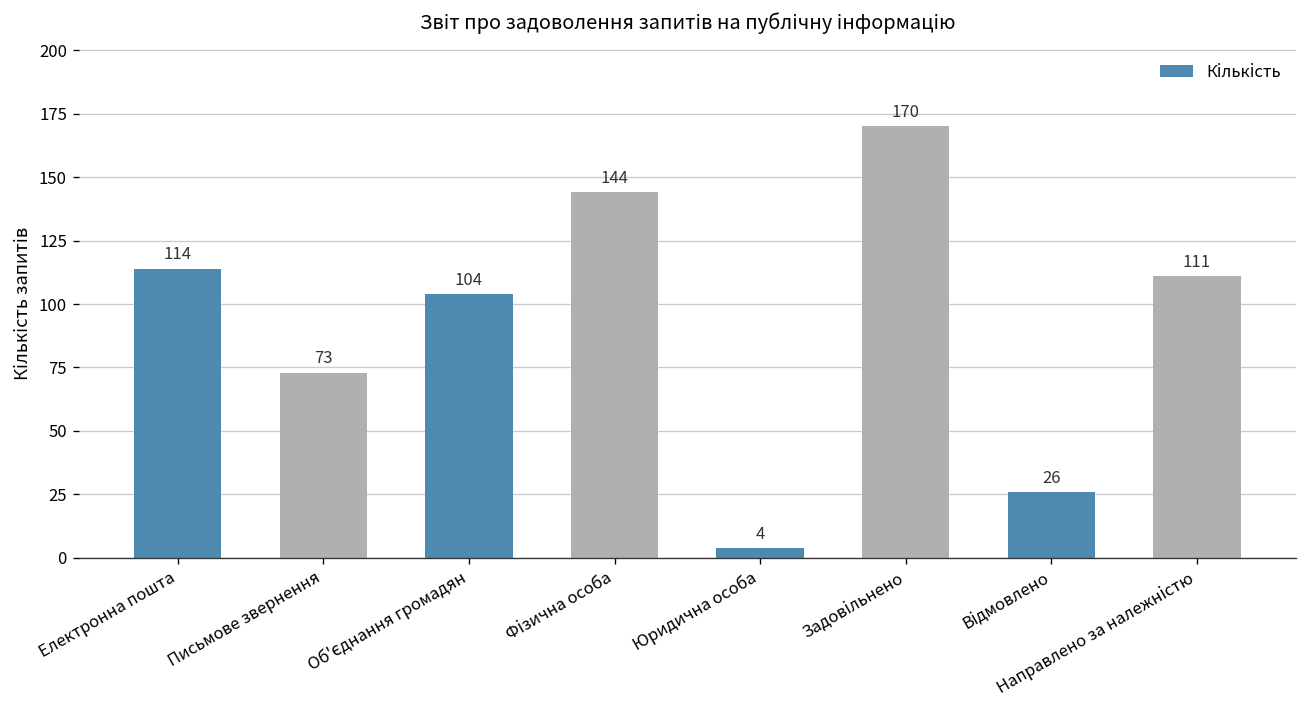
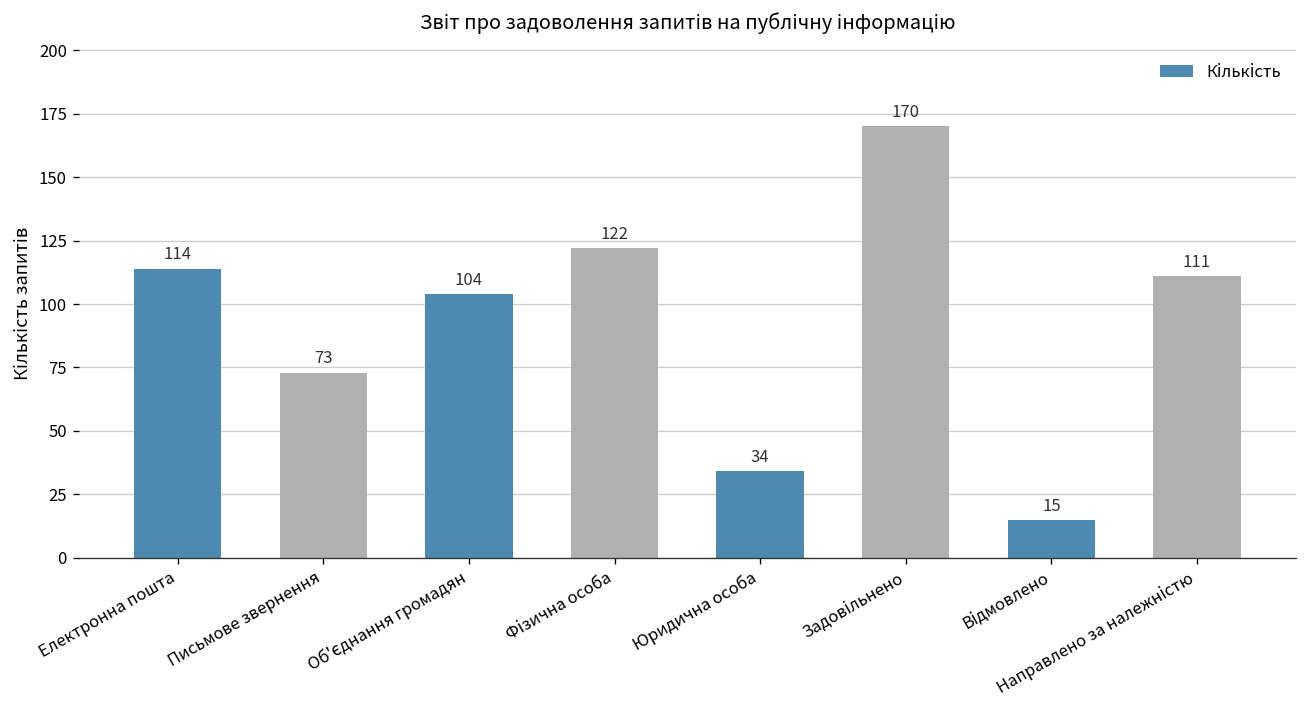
Фізична особа: 144 -> 122
Юридична особа: 4 -> 34
Відмовлено: 26 -> 15
